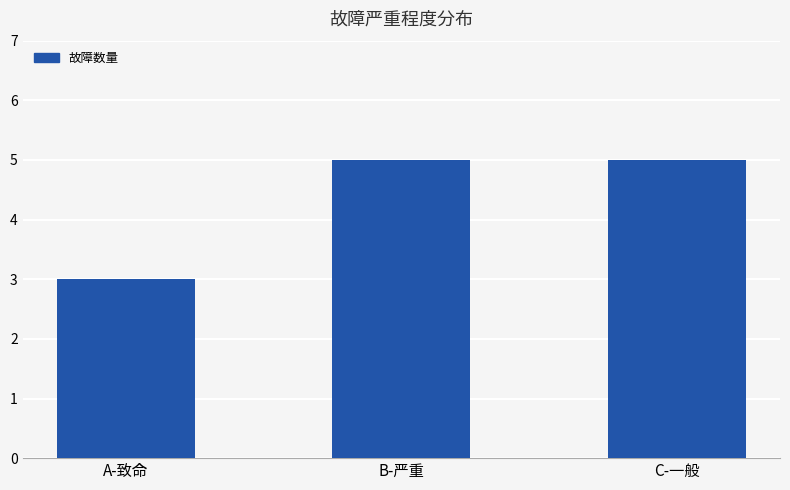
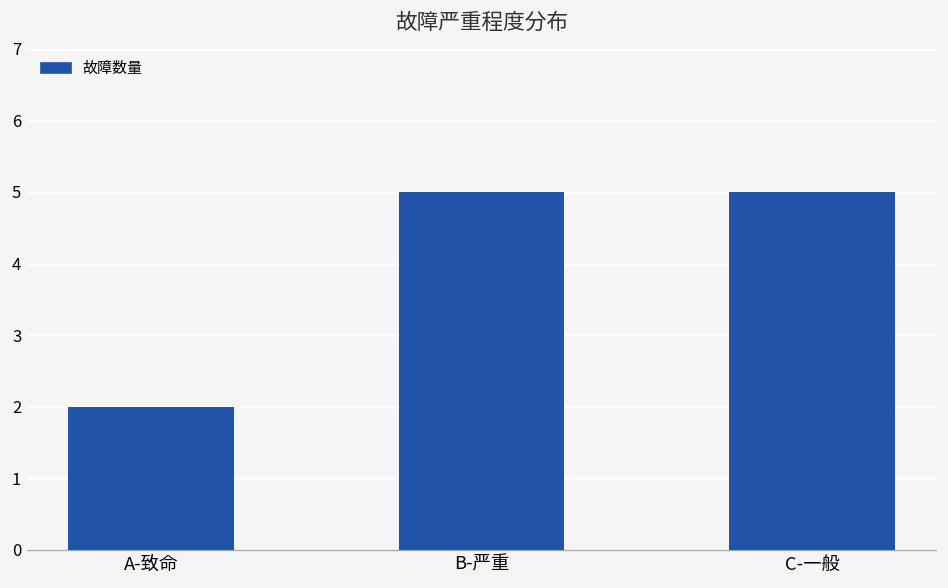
A-致命: 3 -> 2
